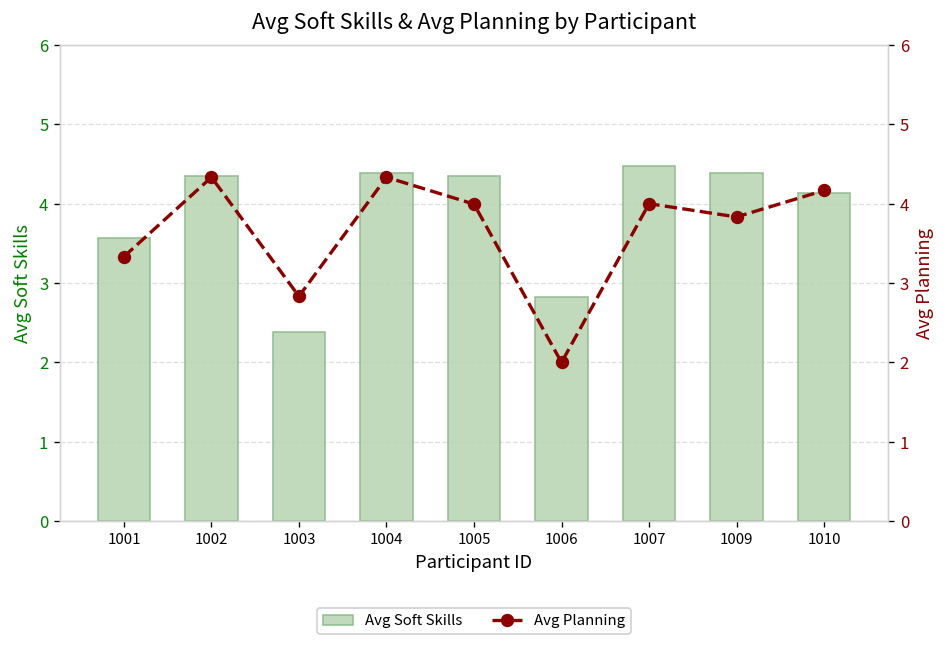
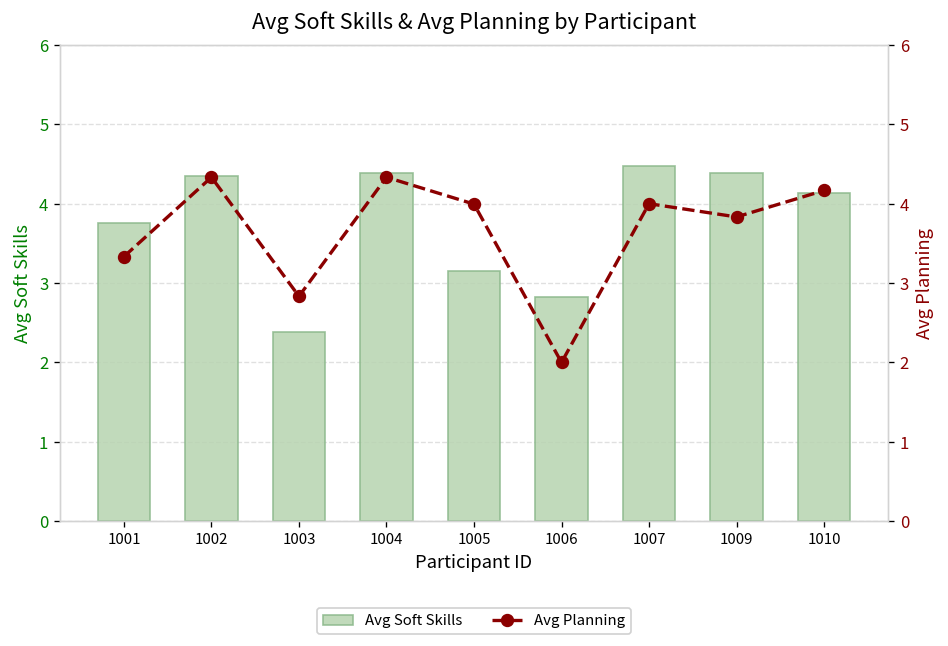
Avg Soft Skills, 1001: 3.6 -> 3.8
Avg Soft Skills, 1005: 4.3 -> 3.1
